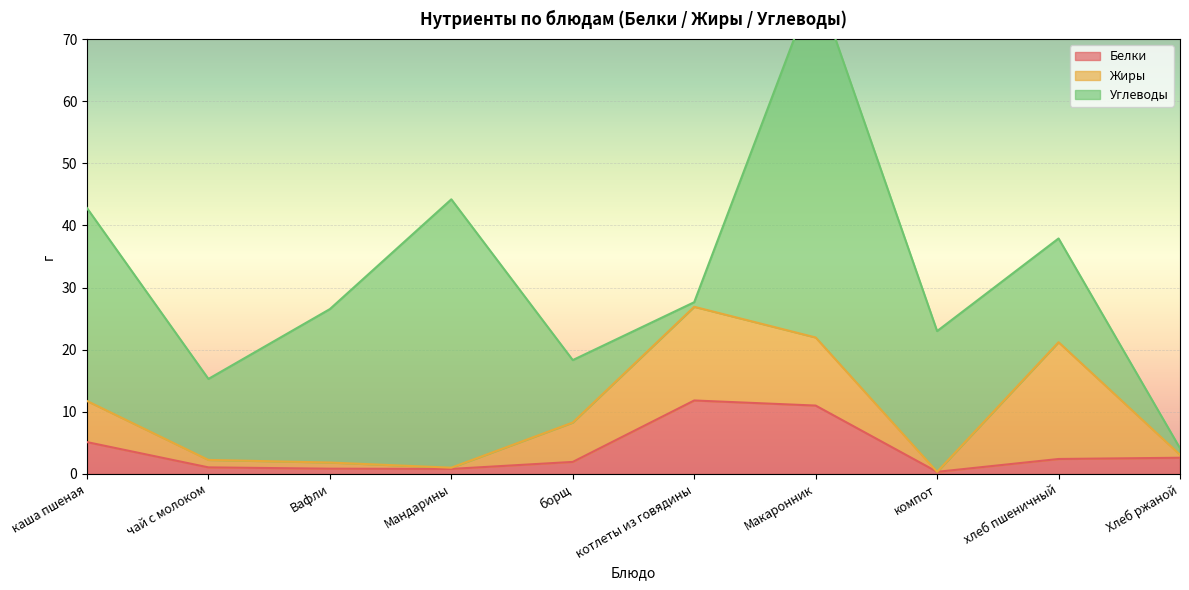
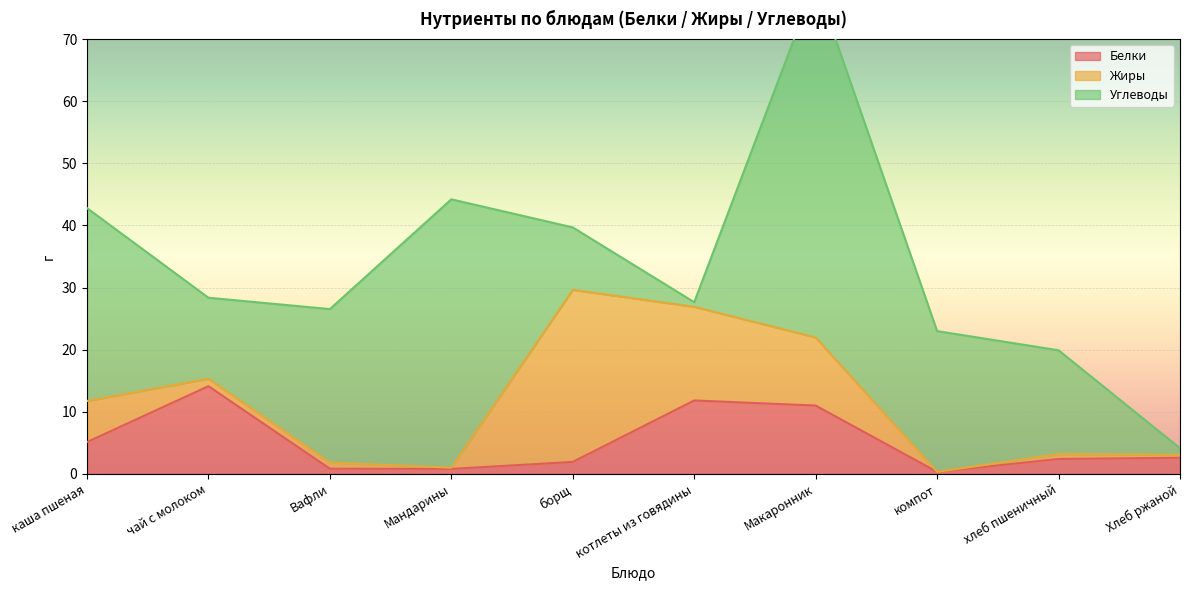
Белки, чай с молоком: 1 -> 14
Жиры, борщ: 6 -> 28
Жиры, хлеб пшеничный: 19 -> 1
